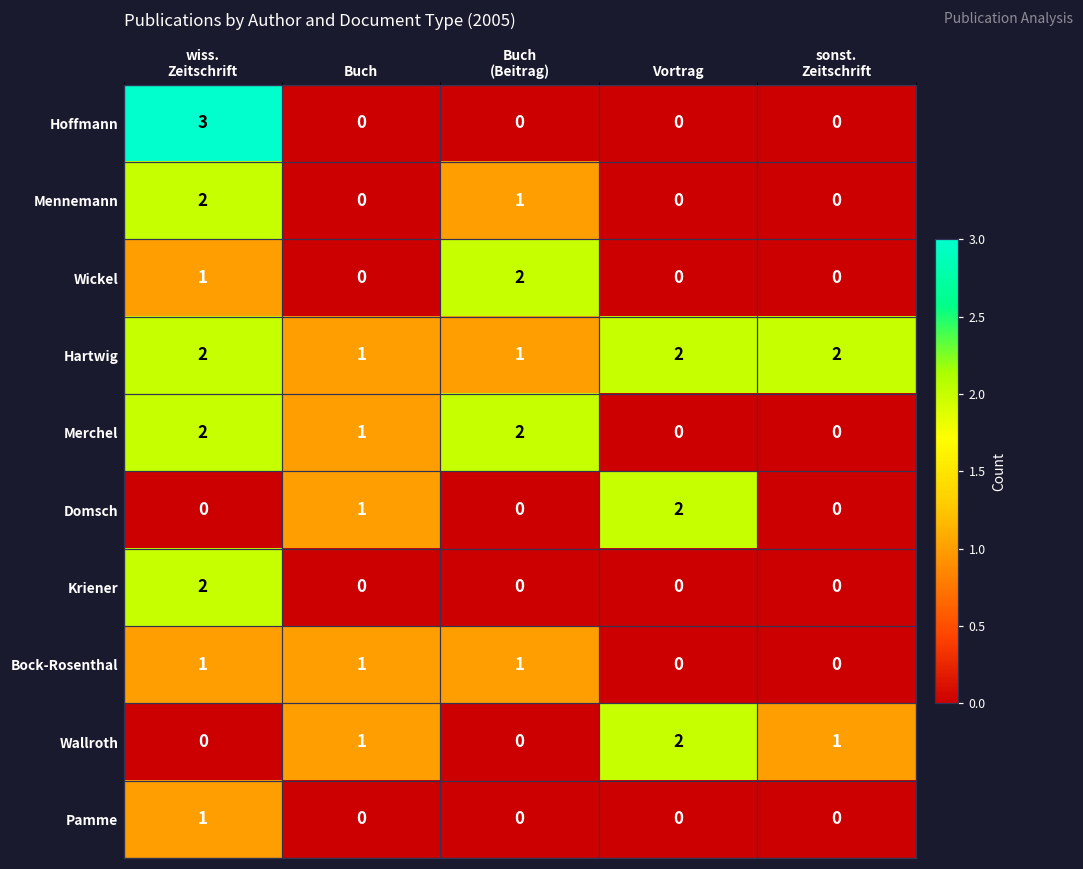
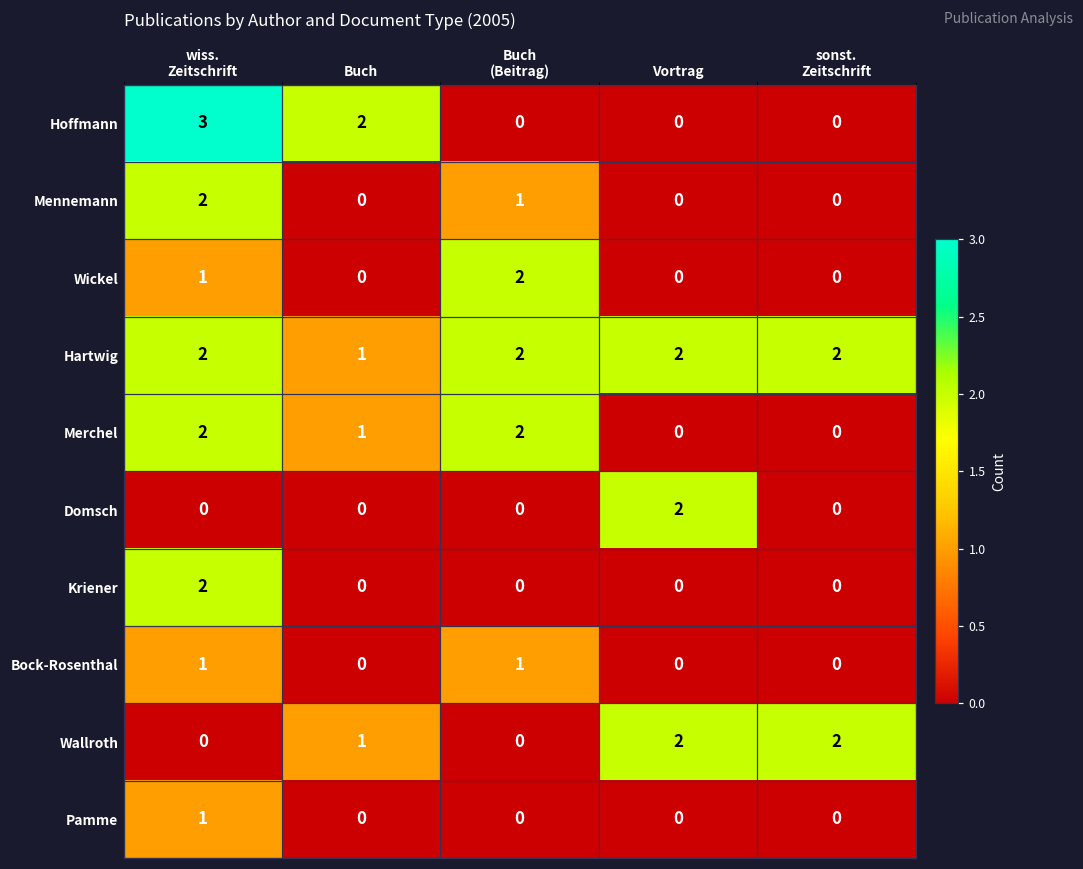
Hoffmann, Buch: 0 -> 2
Hartwig, Buch (Beitrag): 1 -> 2
Domsch, Buch: 1 -> 0
Bock-Rosenthal, Buch: 1 -> 0
Wallroth, sonst. Zeitschrift: 1 -> 2
